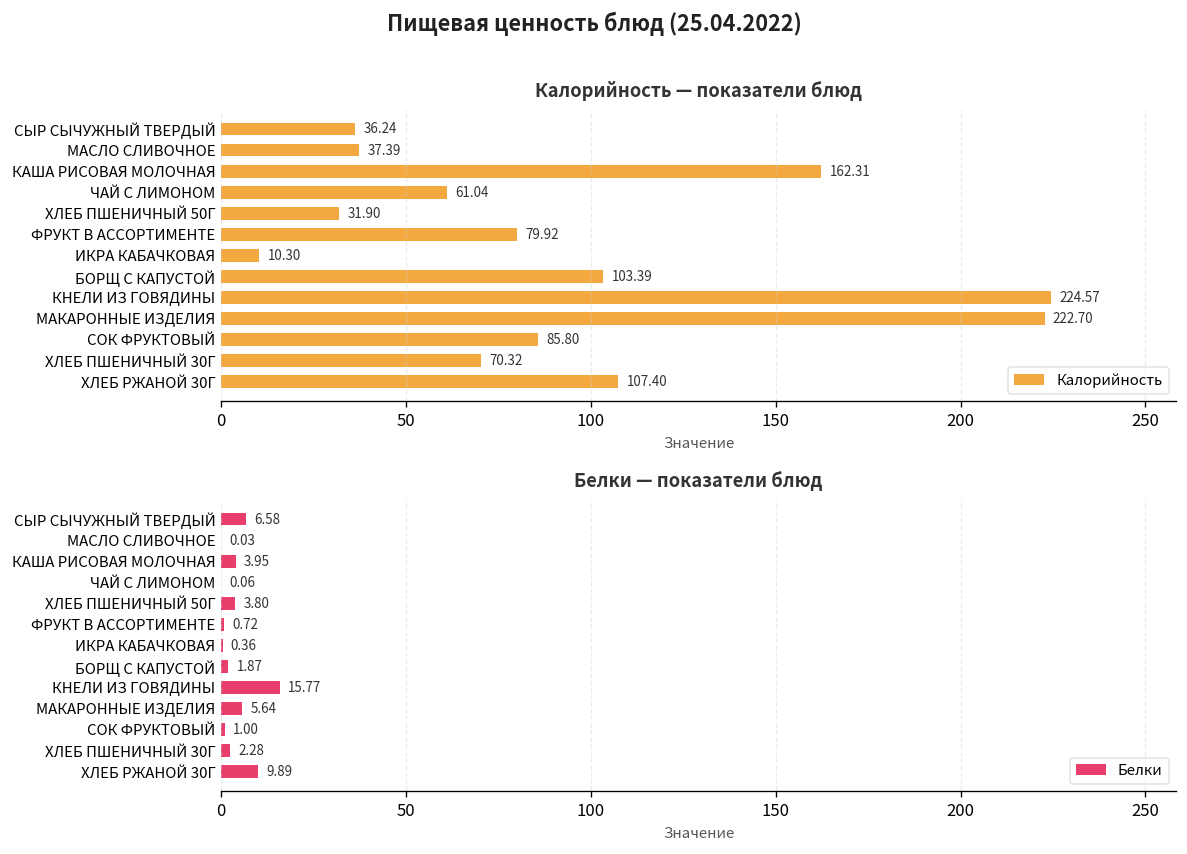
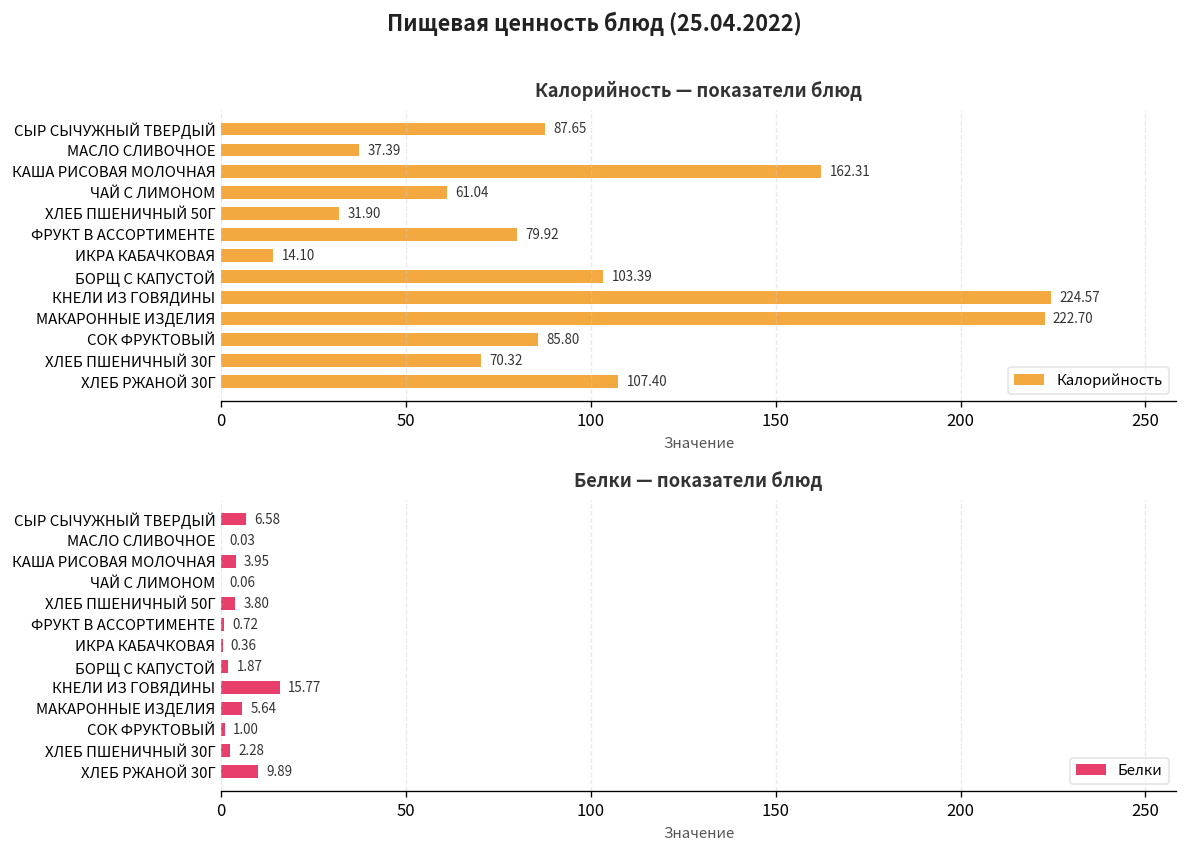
Калорийность — показатели блюд, СЫР СЫЧУЖНЫЙ ТВЕРДЫЙ: 36.24 -> 87.65
Калорийность — показатели блюд, ИКРА КАБАЧКОВАЯ: 10.30 -> 14.10
